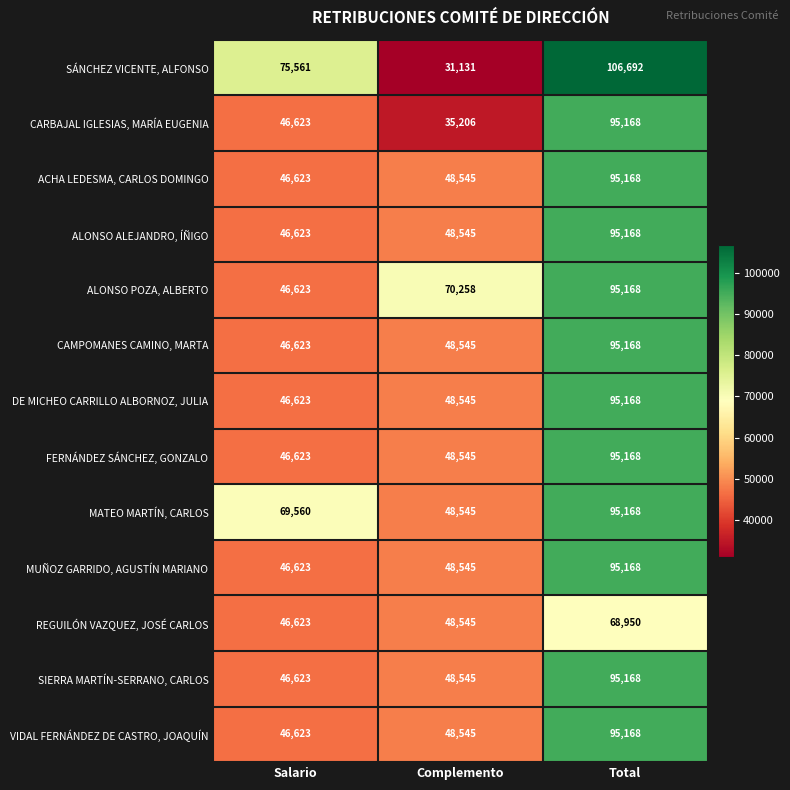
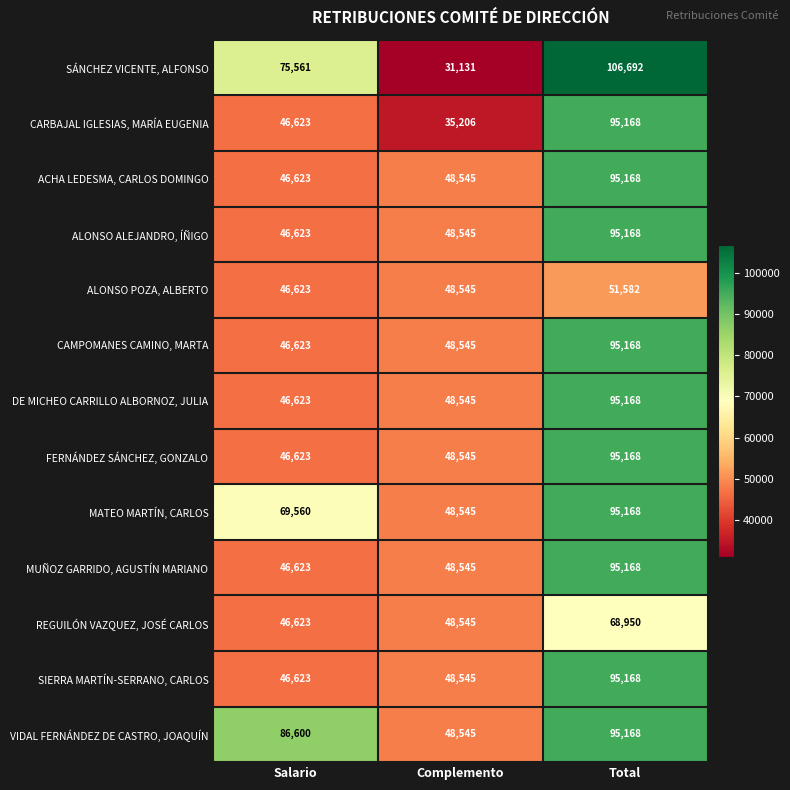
ALONSO POZA, ALBERTO, Complemento: 70,258 -> 48,545
ALONSO POZA, ALBERTO, Total: 95,168 -> 51,582
VIDAL FERNÁNDEZ DE CASTRO, JOAQUÍN, Salario: 46,623 -> 86,600
